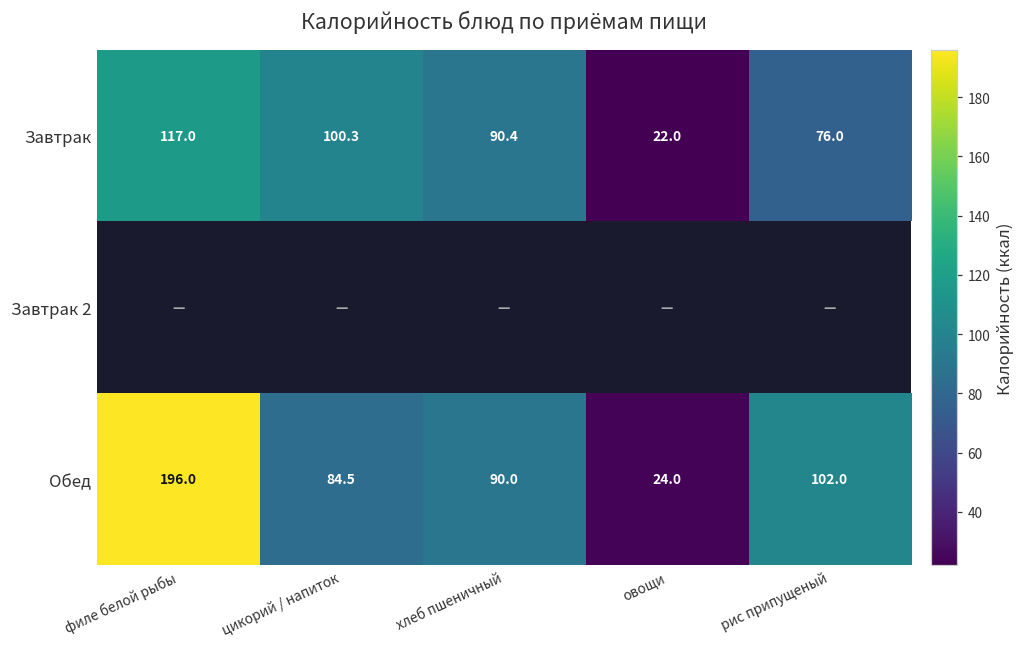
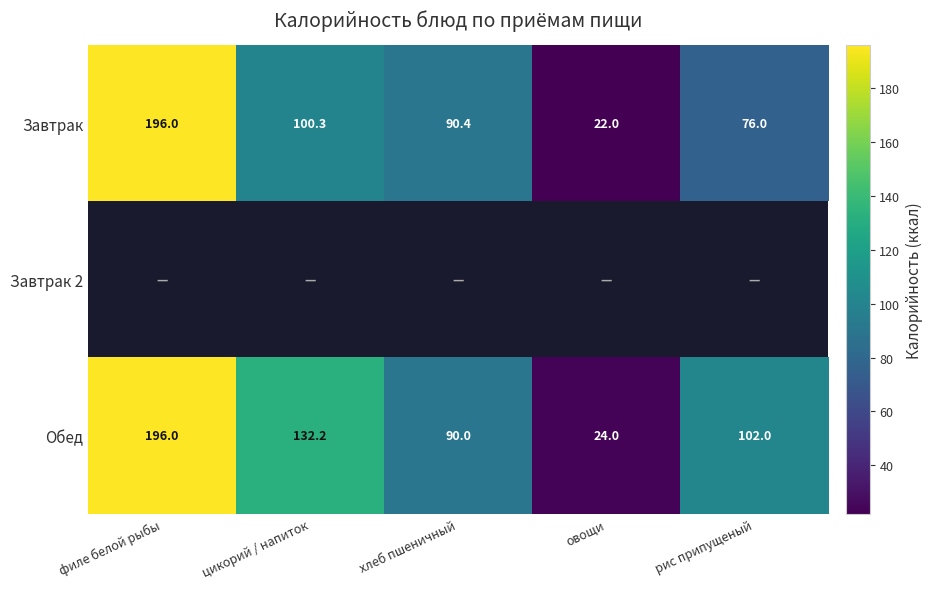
Завтрак, филе белой рыбы: 117.0 -> 196.0
Обед, цикорий / напиток: 84.5 -> 132.2
